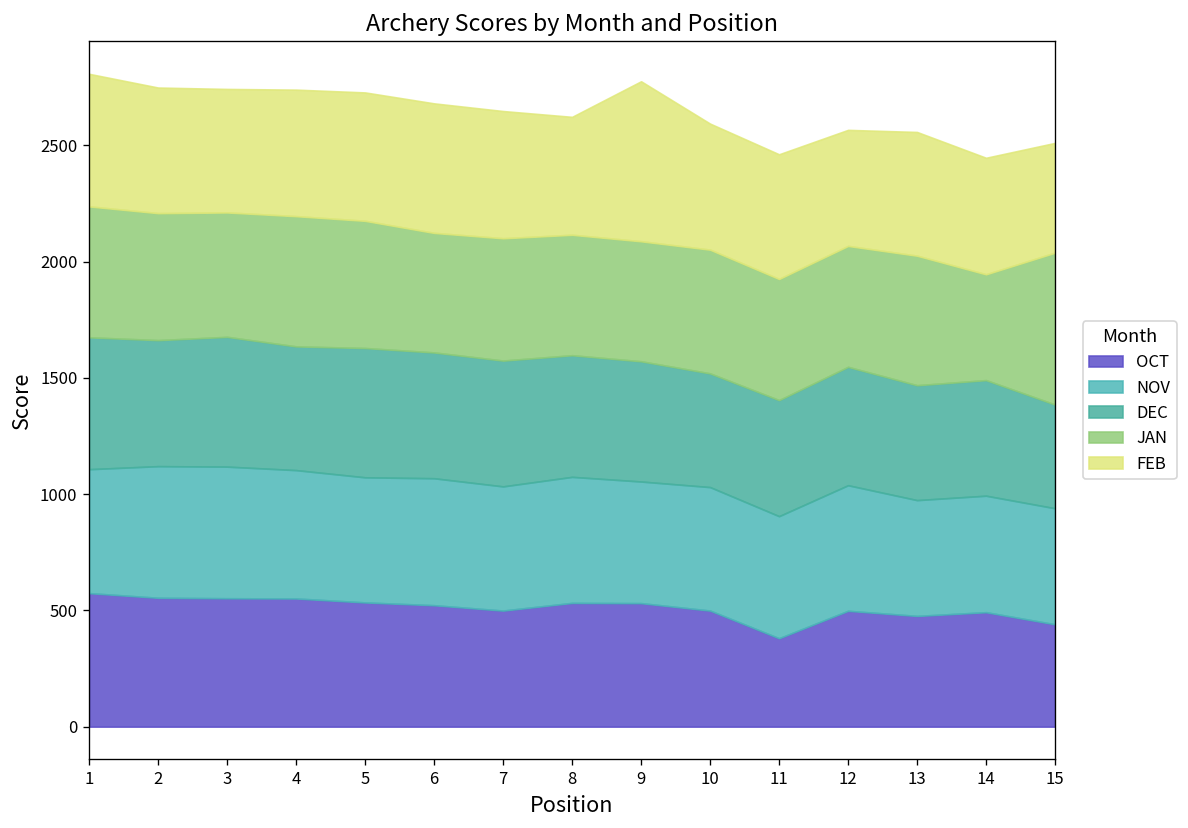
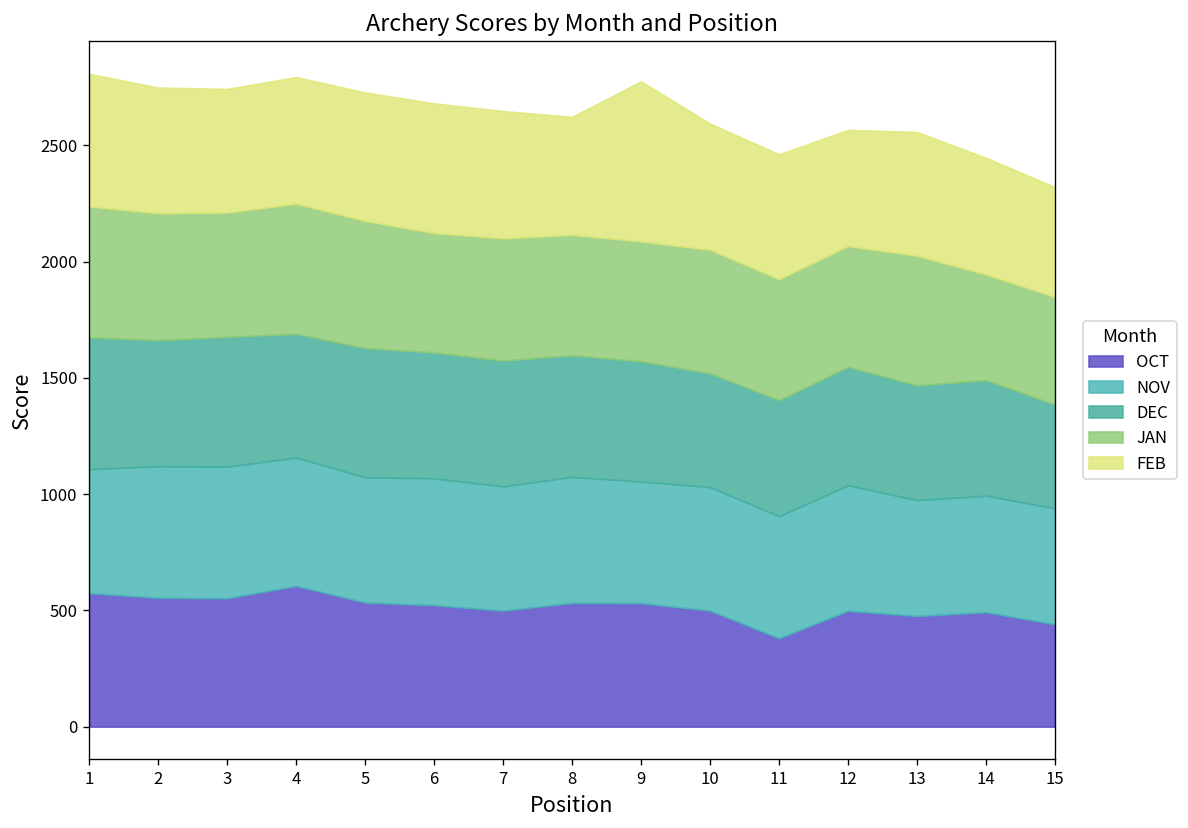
OCT, 4: 550 -> 610
JAN, 15: 650 -> 460
